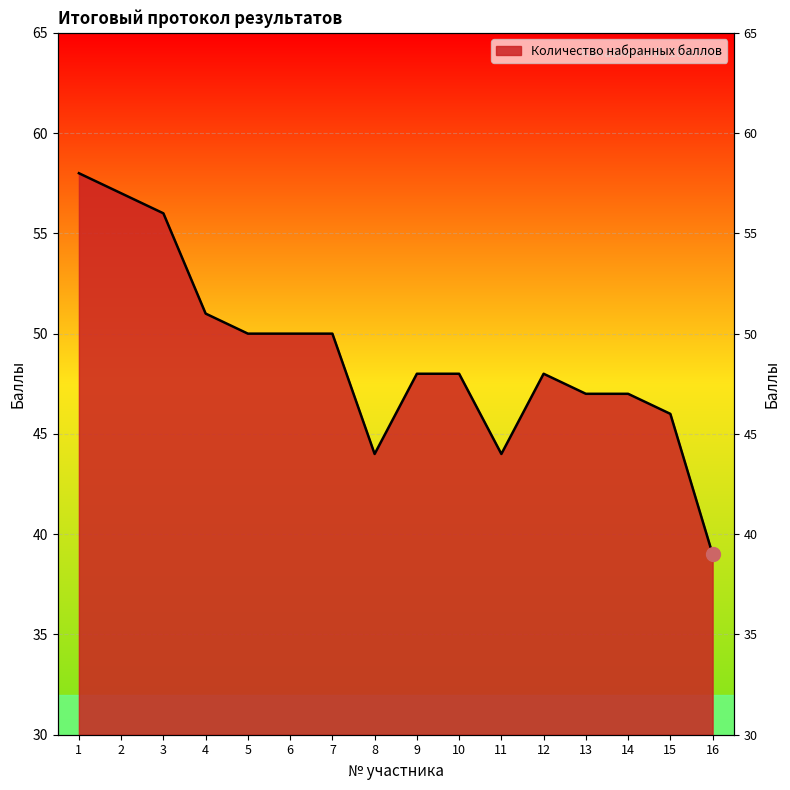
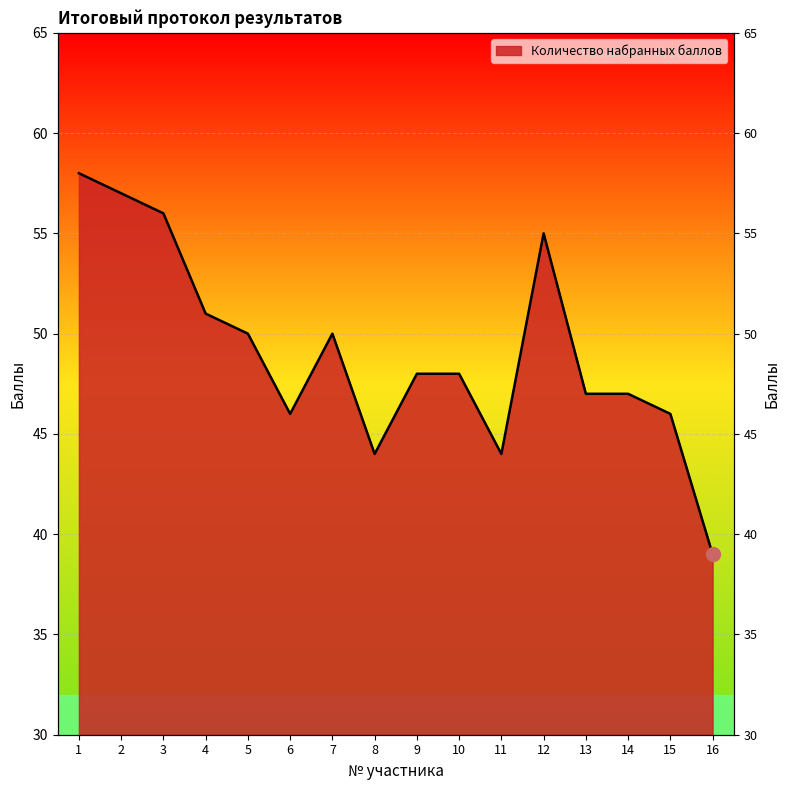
Количество набранных баллов, 6: 50 -> 46
Количество набранных баллов, 12: 48 -> 55
